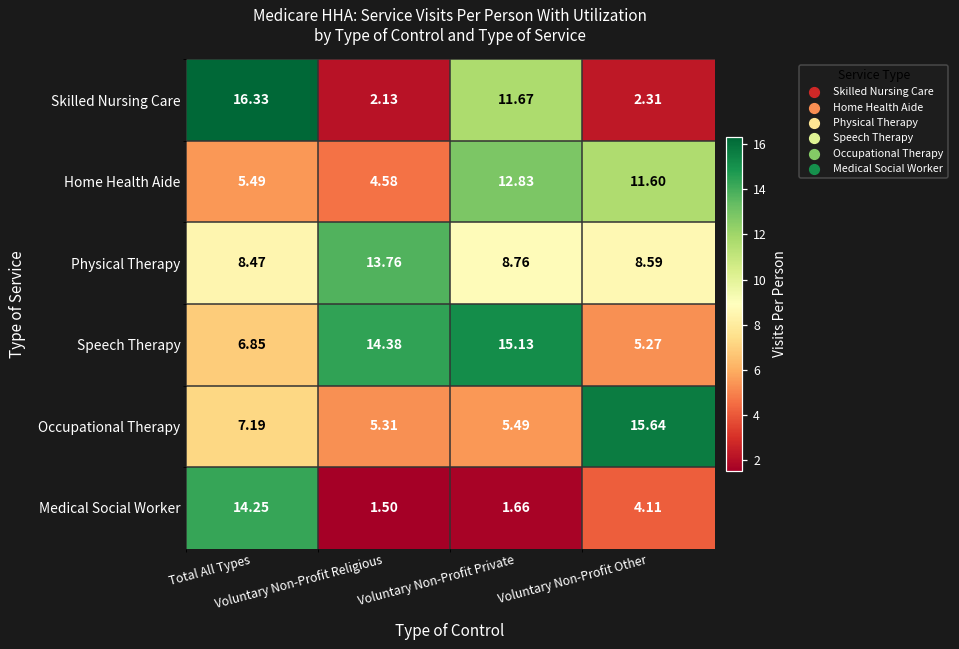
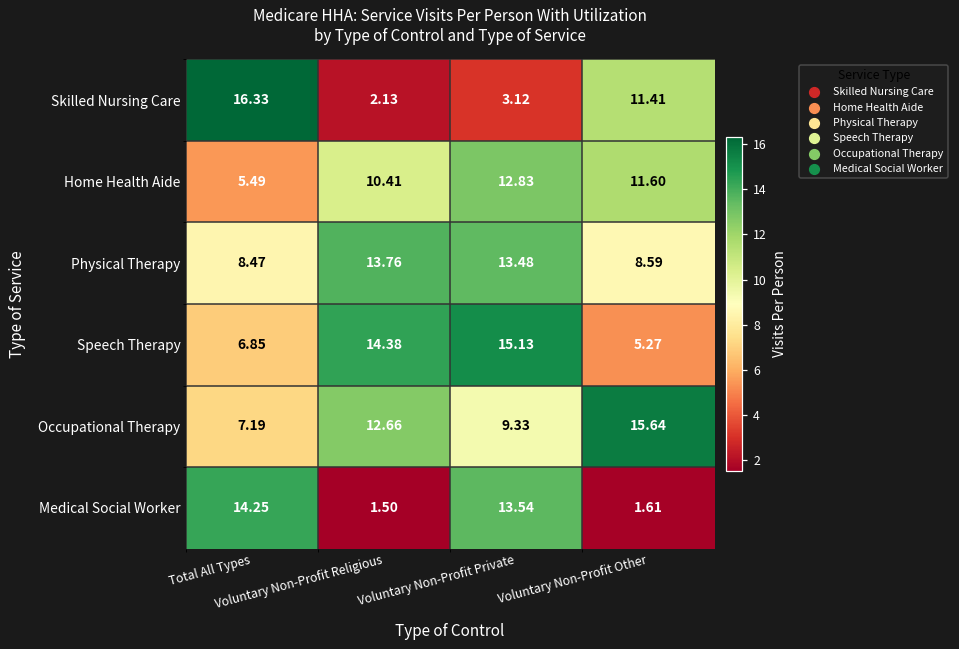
Skilled Nursing Care, Voluntary Non-Profit Private: 11.67 -> 3.12
Skilled Nursing Care, Voluntary Non-Profit Other: 2.31 -> 11.41
Home Health Aide, Voluntary Non-Profit Religious: 4.58 -> 10.41
Physical Therapy, Voluntary Non-Profit Private: 8.76 -> 13.48
Occupational Therapy, Voluntary Non-Profit Religious: 5.31 -> 12.66
Occupational Therapy, Voluntary Non-Profit Private: 5.49 -> 9.33
Medical Social Worker, Voluntary Non-Profit Private: 1.66 -> 13.54
Medical Social Worker, Voluntary Non-Profit Other: 4.11 -> 1.61
